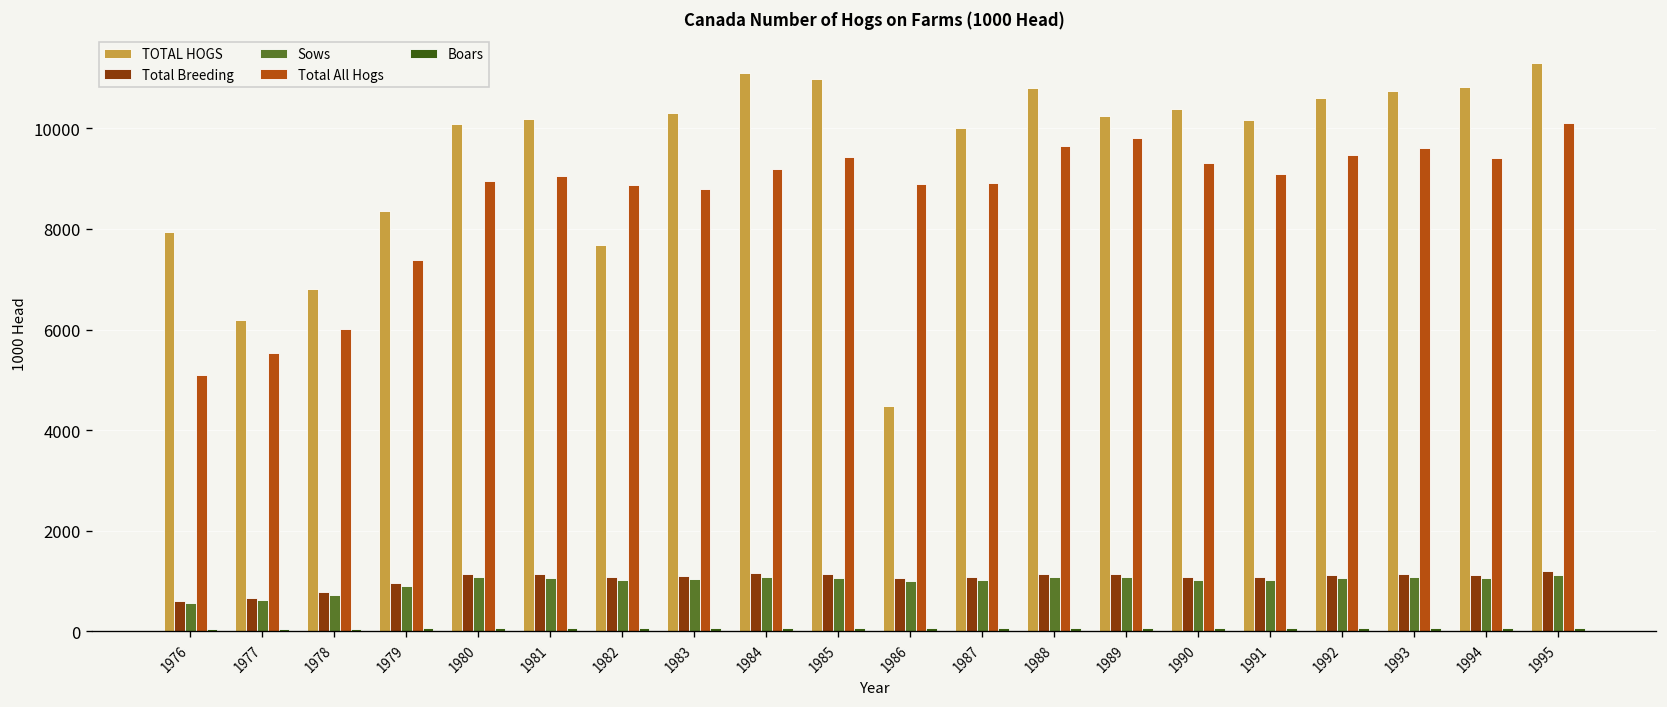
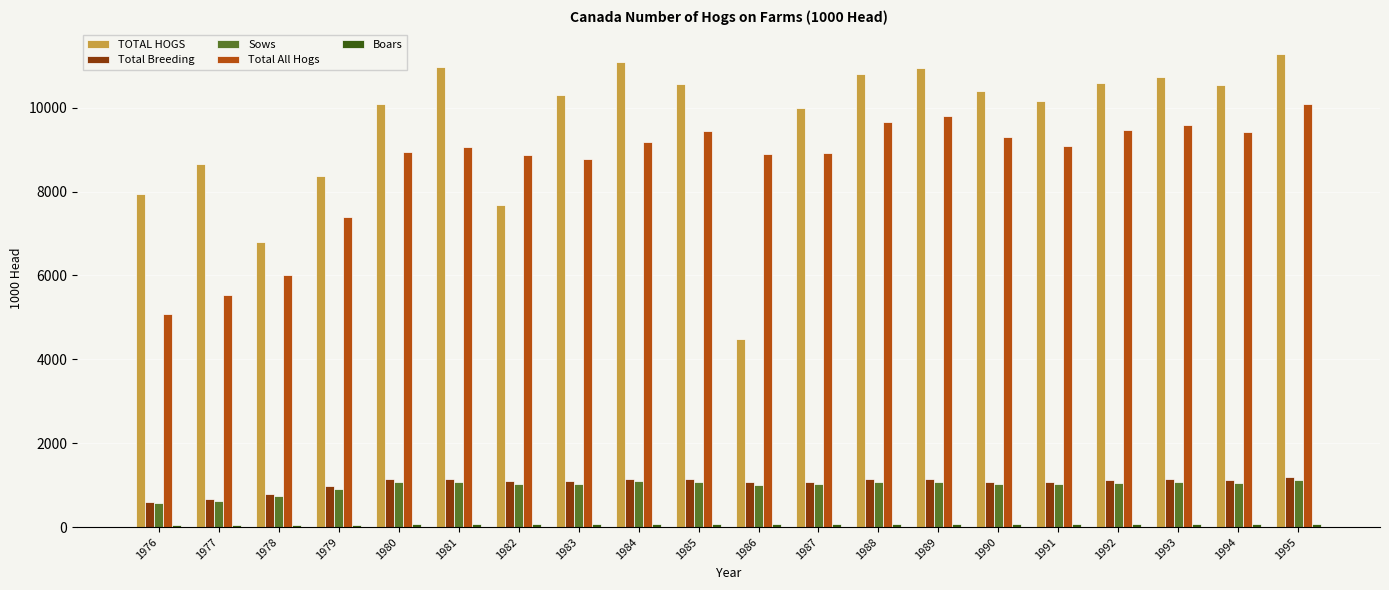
TOTAL HOGS, 1977: 6200 -> 8700
TOTAL HOGS, 1981: 10200 -> 11000
TOTAL HOGS, 1985: 11000 -> 10600
TOTAL HOGS, 1989: 10200 -> 11000
TOTAL HOGS, 1994: 10800 -> 10500
